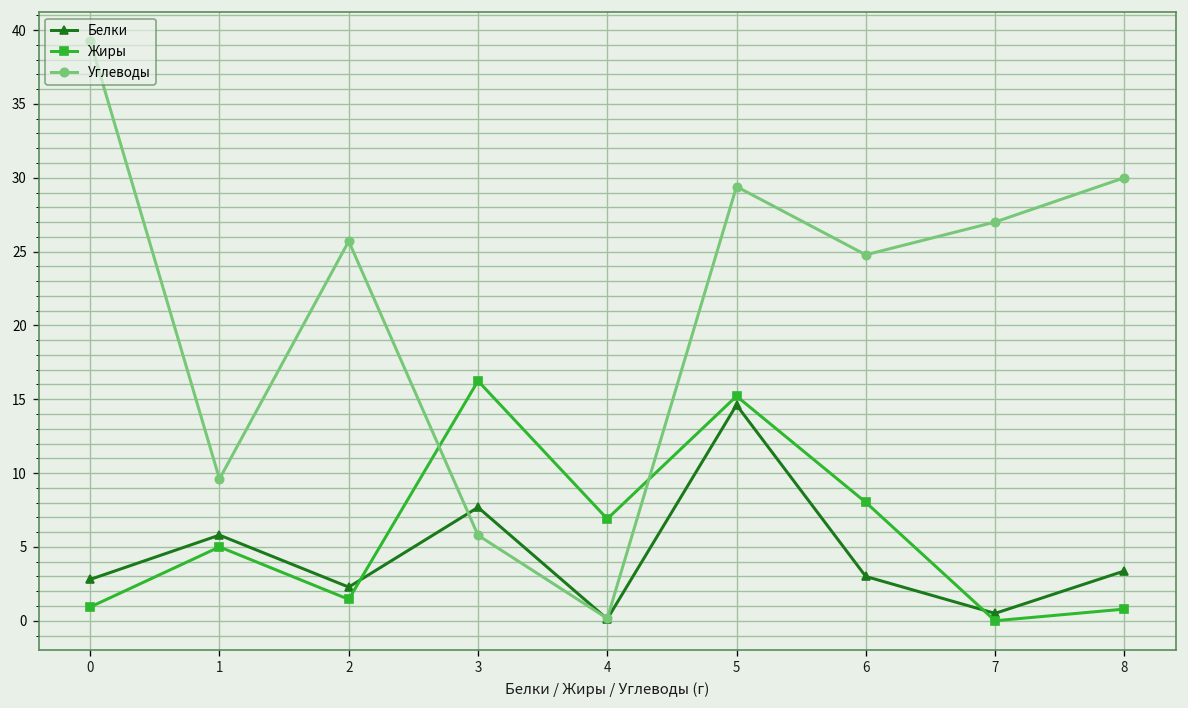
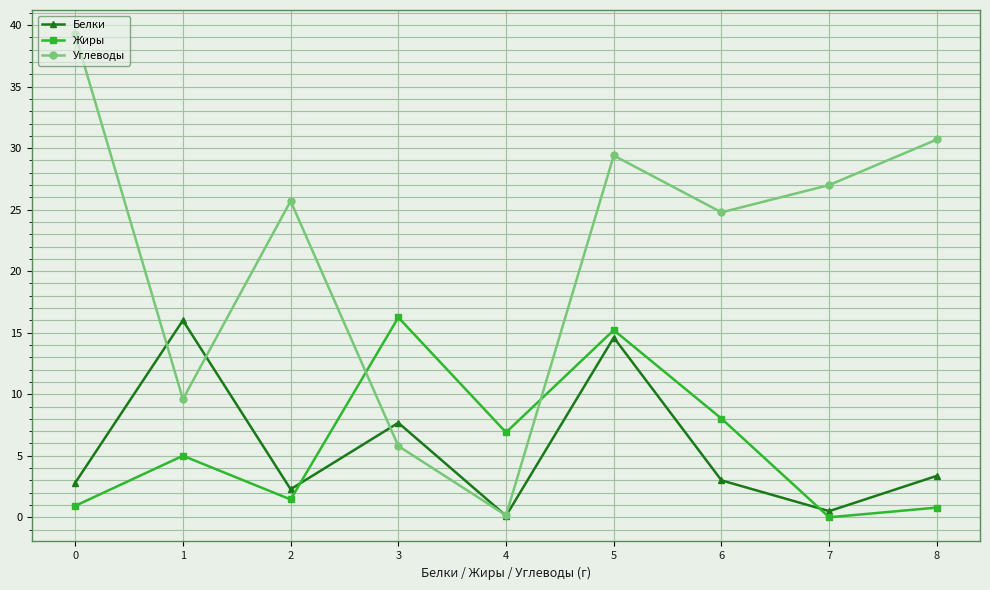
Белки, 1: 5.8 -> 16.0
Углеводы, 8: 30.0 -> 30.7
